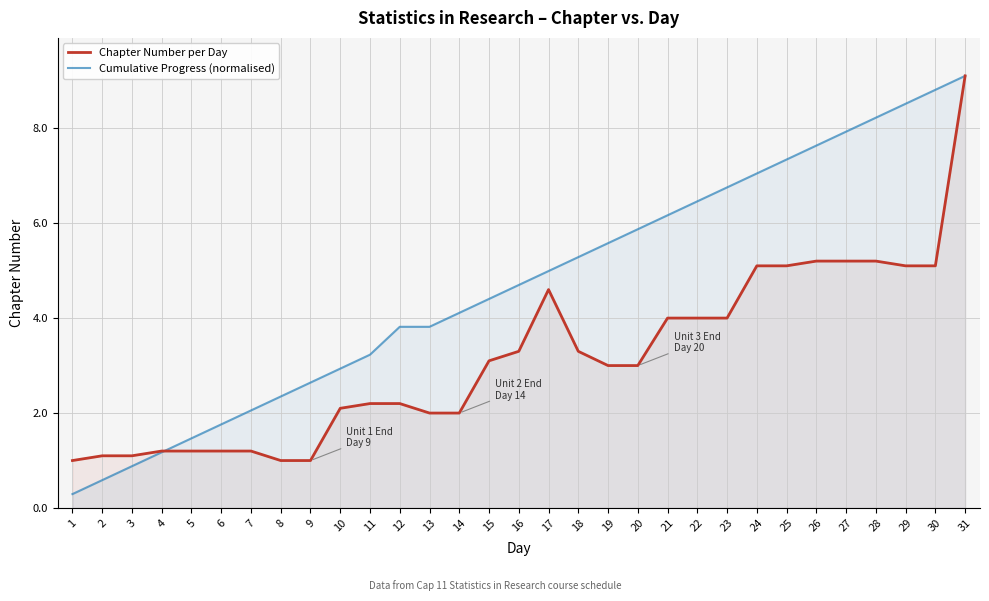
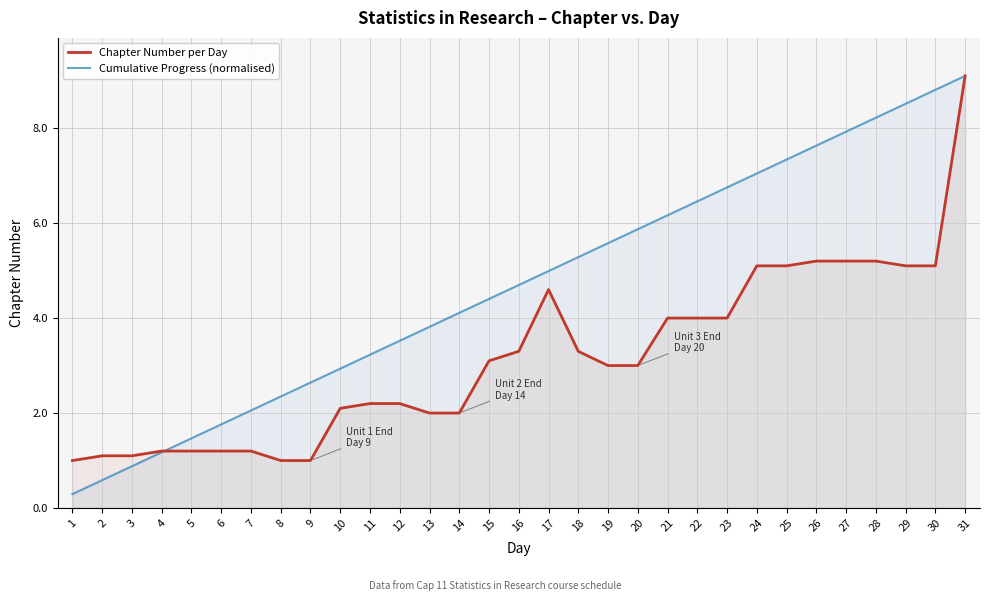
Cumulative Progress (normalised), 12: 3.8 -> 3.5
